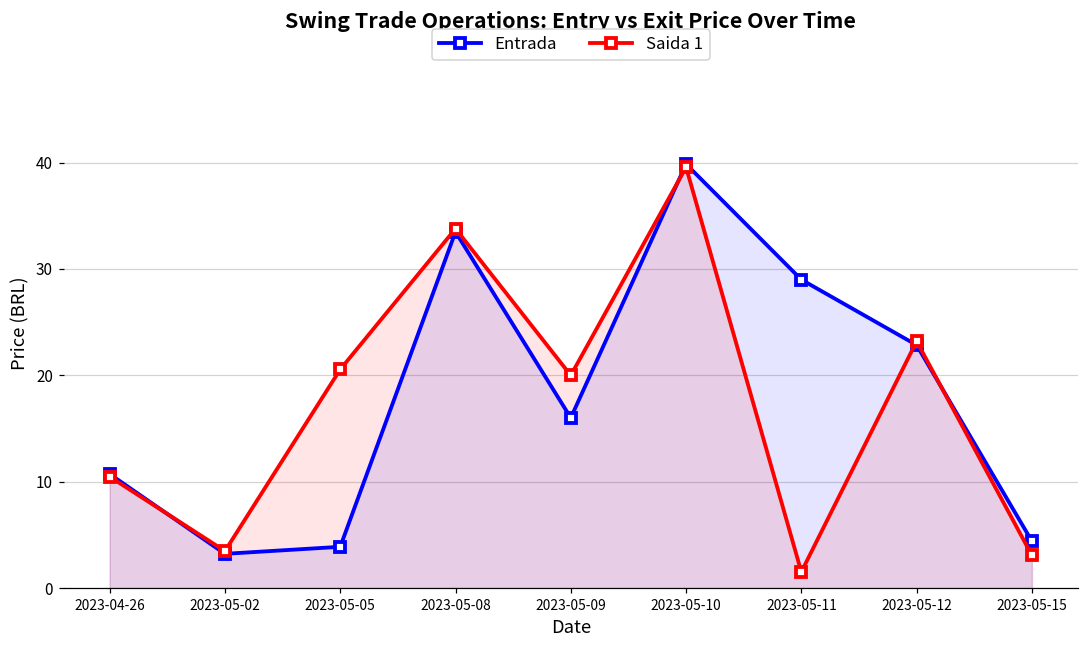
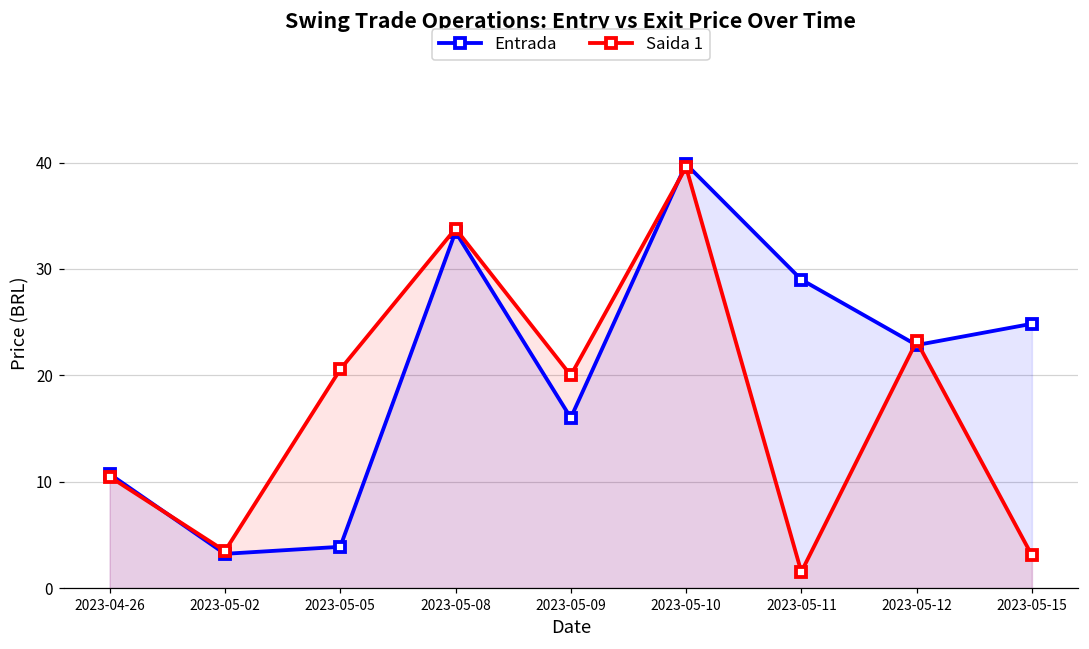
Entrada, 2023-05-15: 4 -> 25
